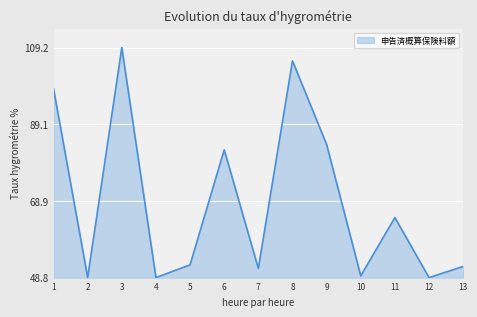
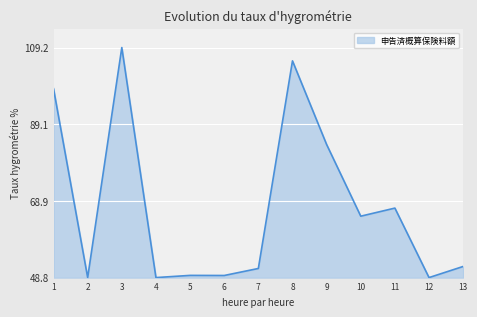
5: 52 -> 49
6: 82 -> 49
10: 49 -> 65
11: 65 -> 67
